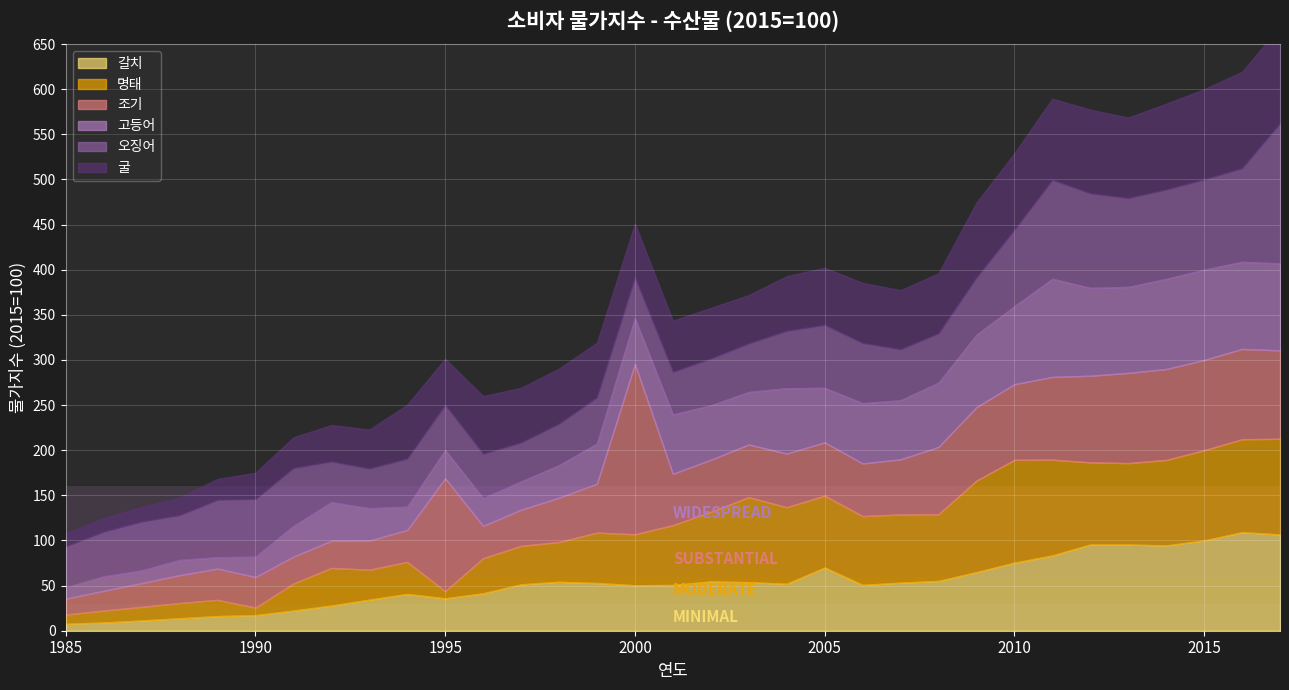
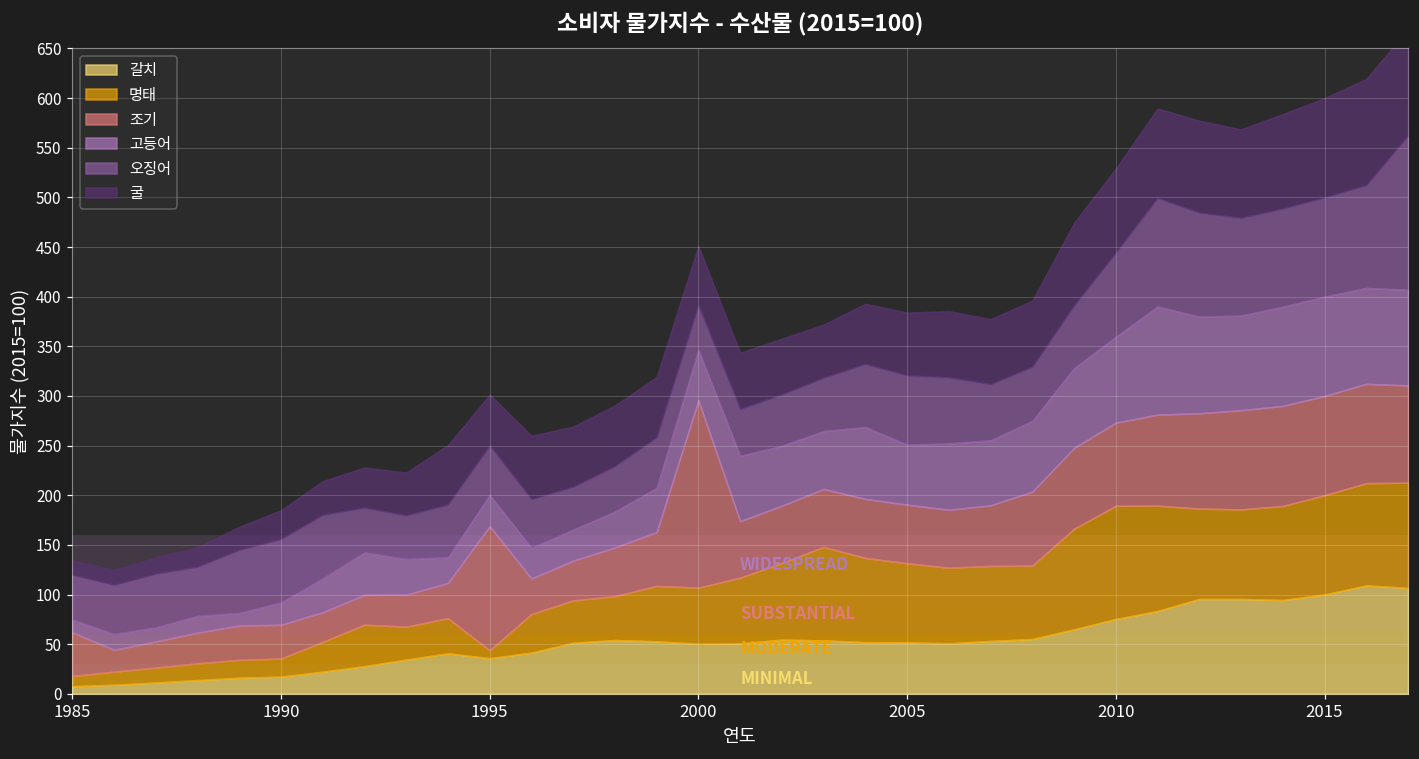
조기, 1985: 20 -> 40
명태, 1990: 10 -> 20
갈치, 2005: 70 -> 50
